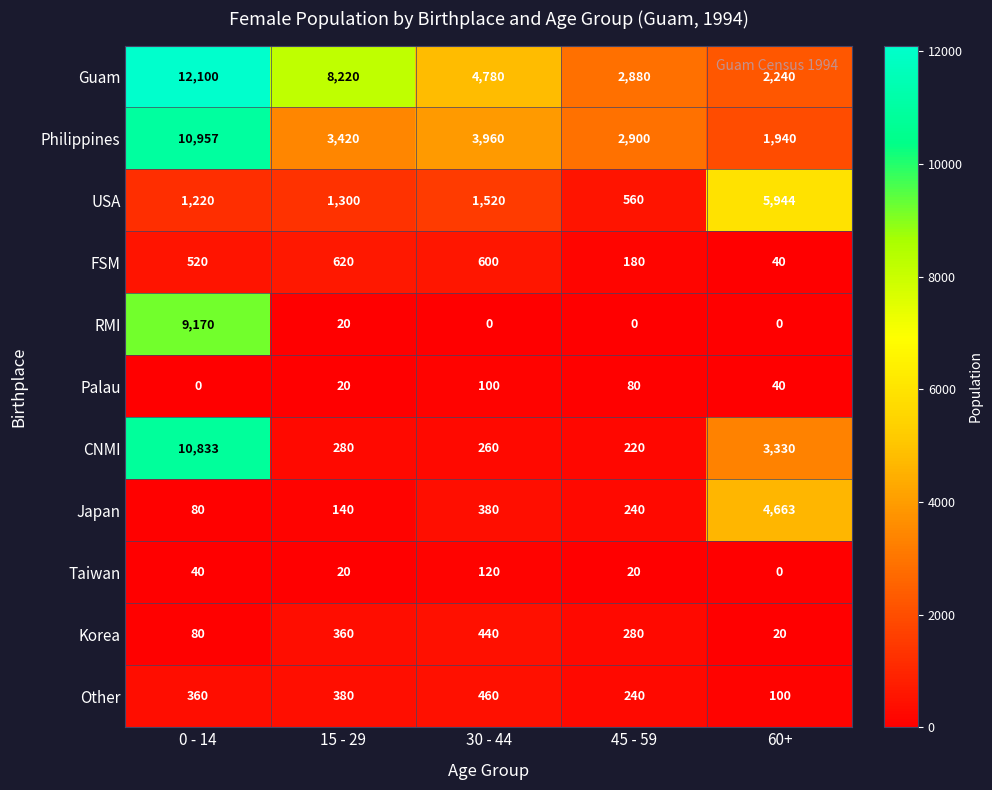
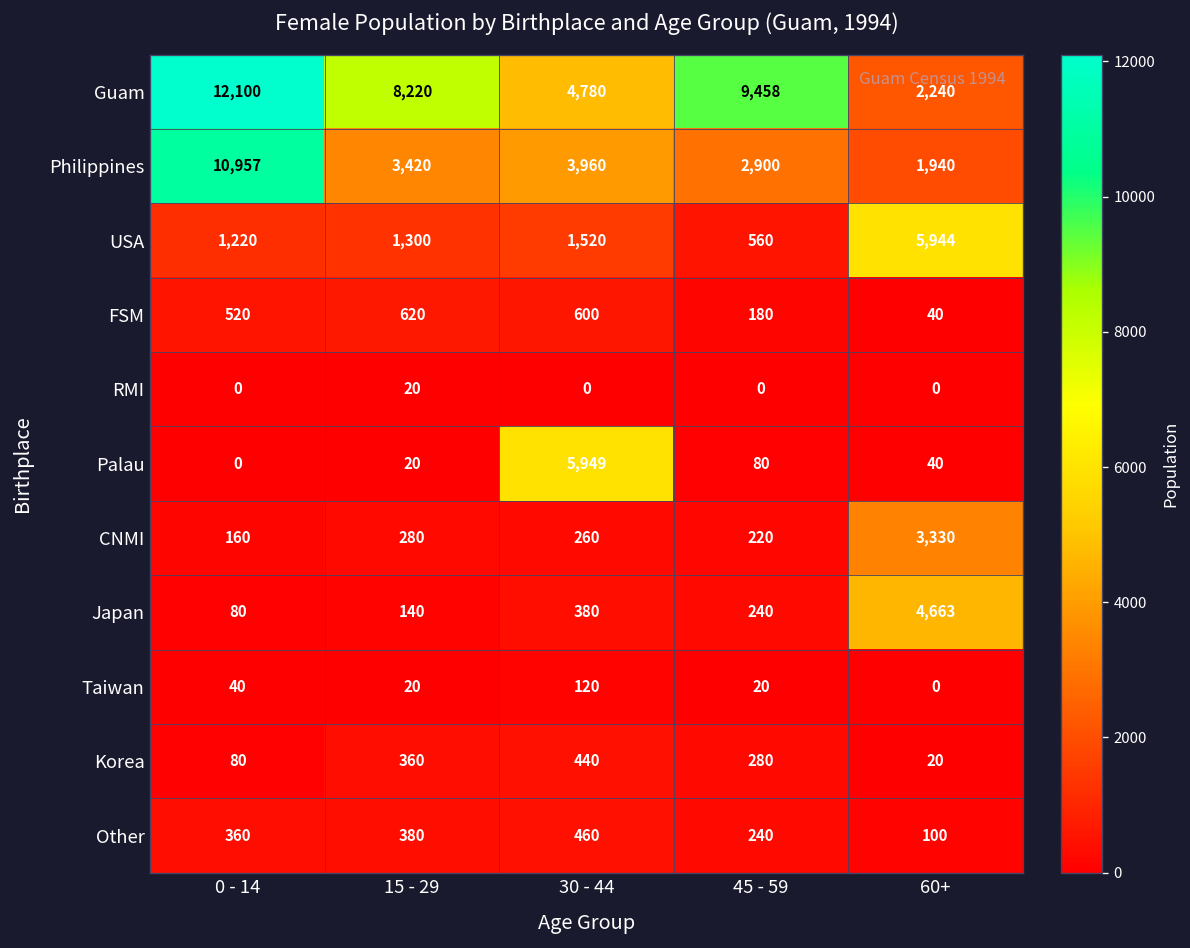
Guam, 45 - 59: 2,880 -> 9,458
RMI, 0 - 14: 9,170 -> 0
Palau, 30 - 44: 100 -> 5,949
CNMI, 0 - 14: 10,833 -> 160
